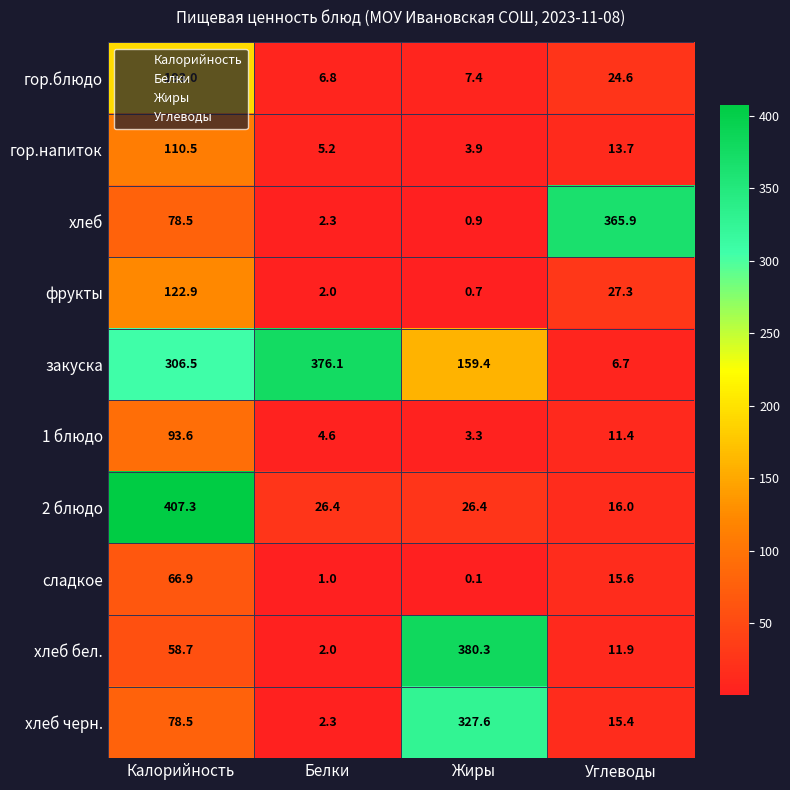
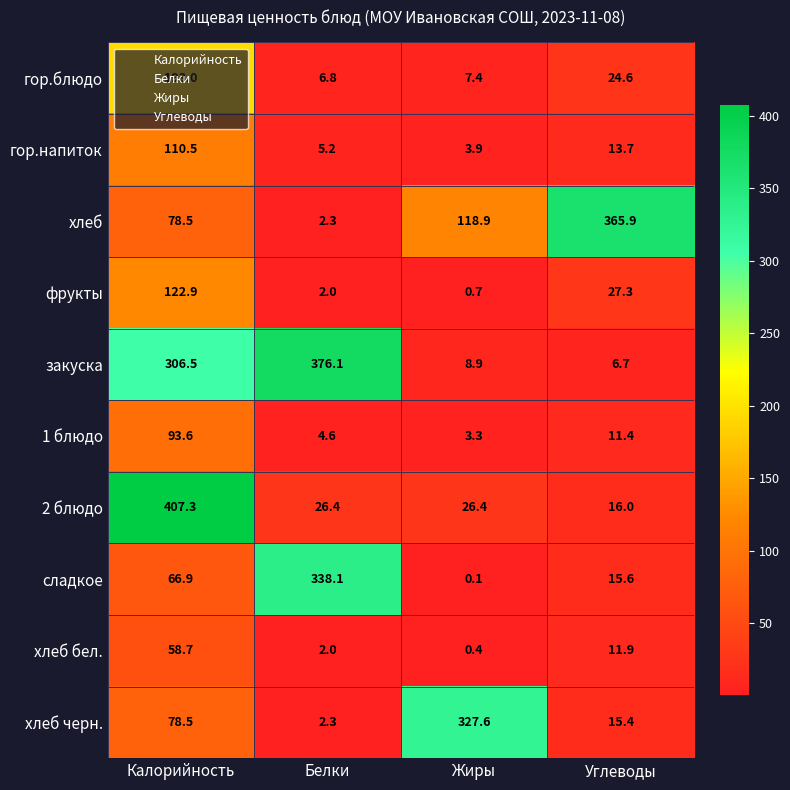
хлеб, Жиры: 0.9 -> 118.9
закуска, Жиры: 159.4 -> 8.9
сладкое, Белки: 1.0 -> 338.1
хлеб бел., Жиры: 380.3 -> 0.4
